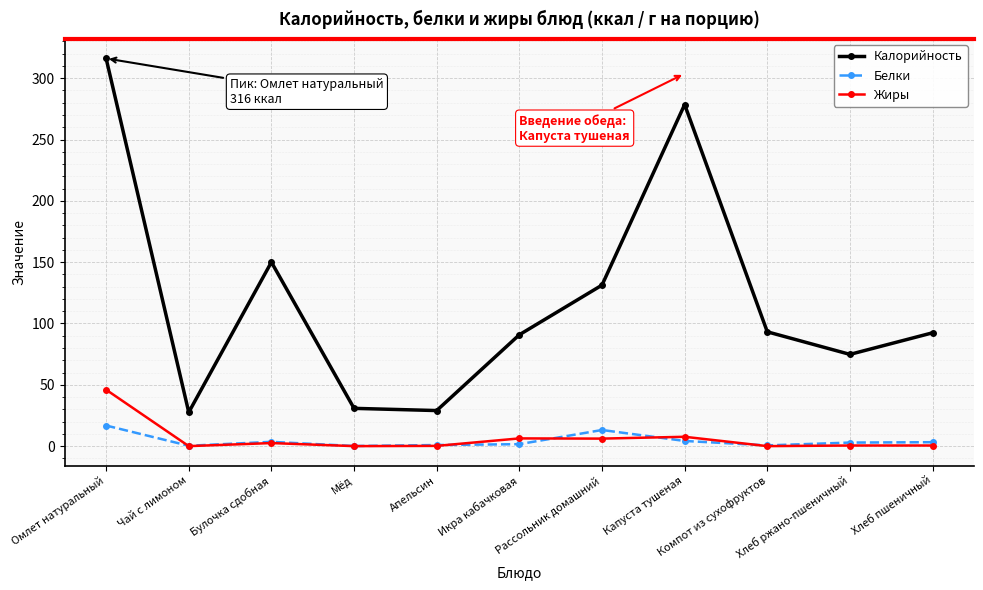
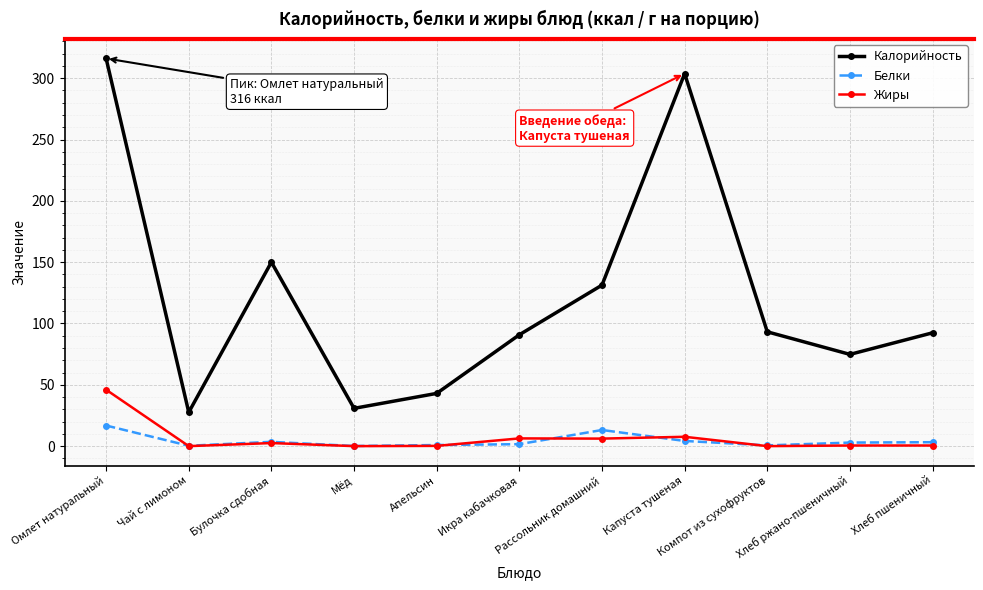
Калорийность, Апельсин: 29 -> 43
Калорийность, Капуста тушеная: 279 -> 304
